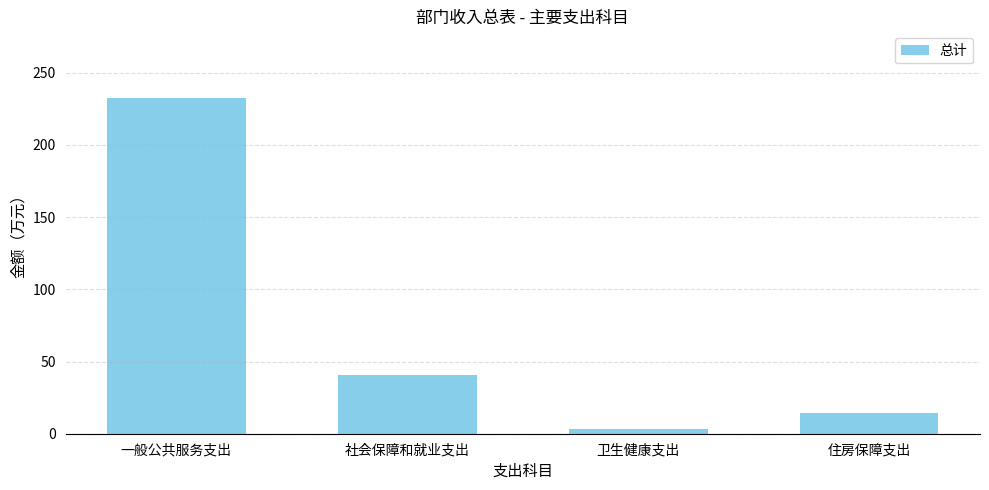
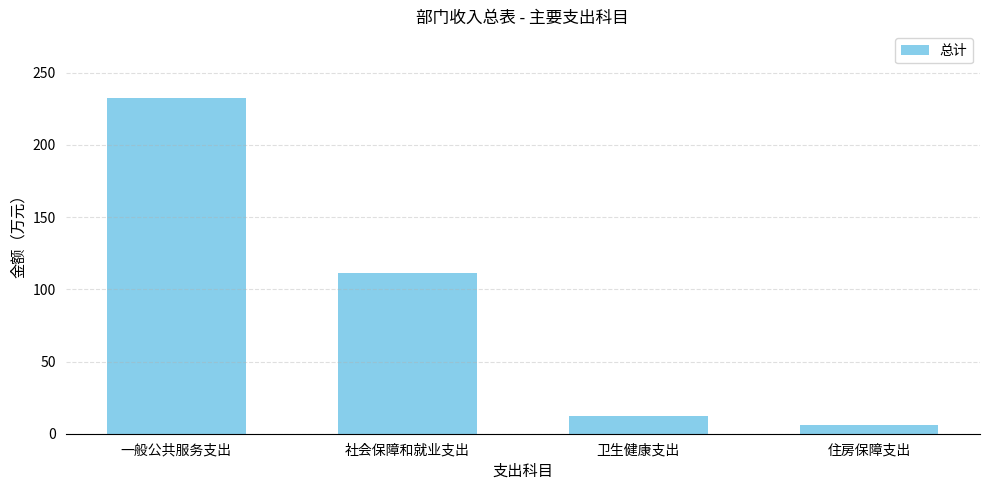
社会保障和就业支出: 40 -> 112
卫生健康支出: 3 -> 12
住房保障支出: 14 -> 6
